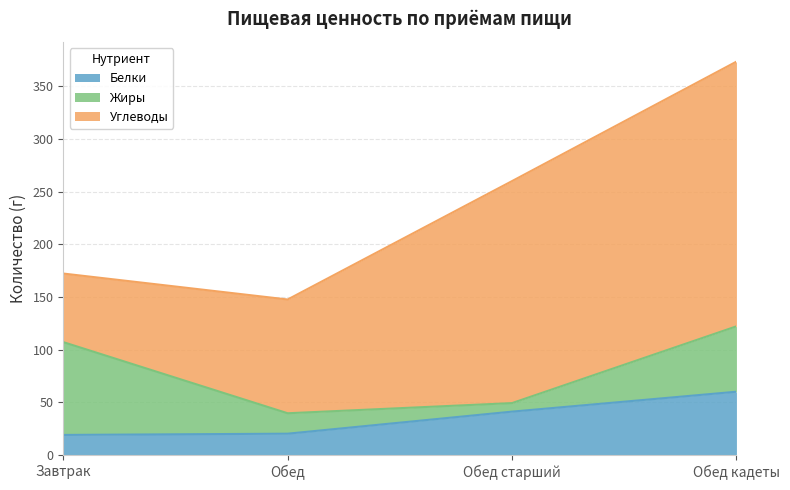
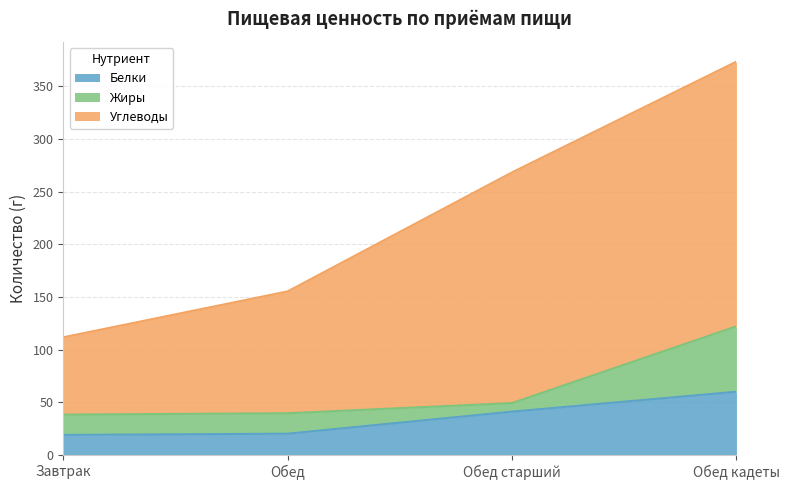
Жиры, Завтрак: 88 -> 19
Углеводы, Завтрак: 65 -> 73
Углеводы, Обед: 108 -> 116
Углеводы, Обед старший: 211 -> 219
